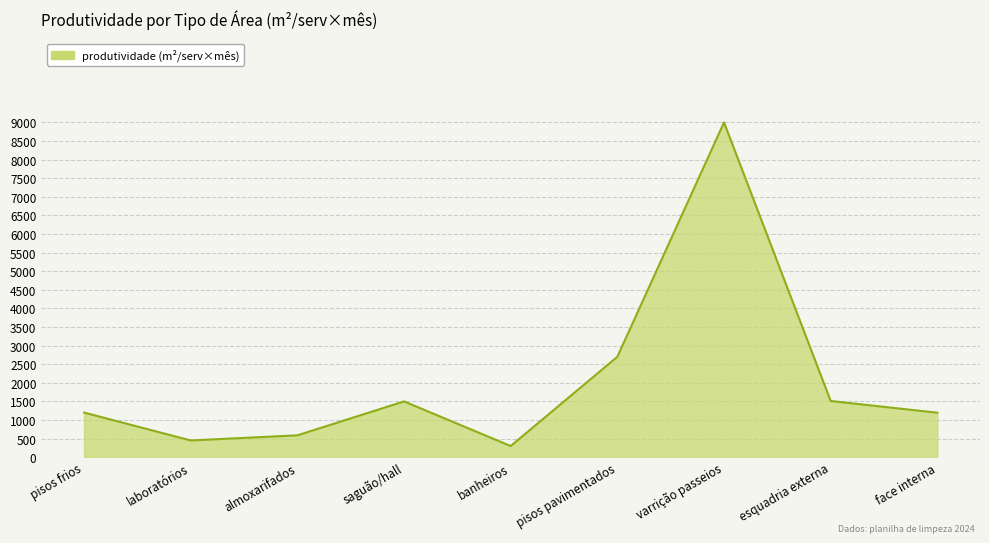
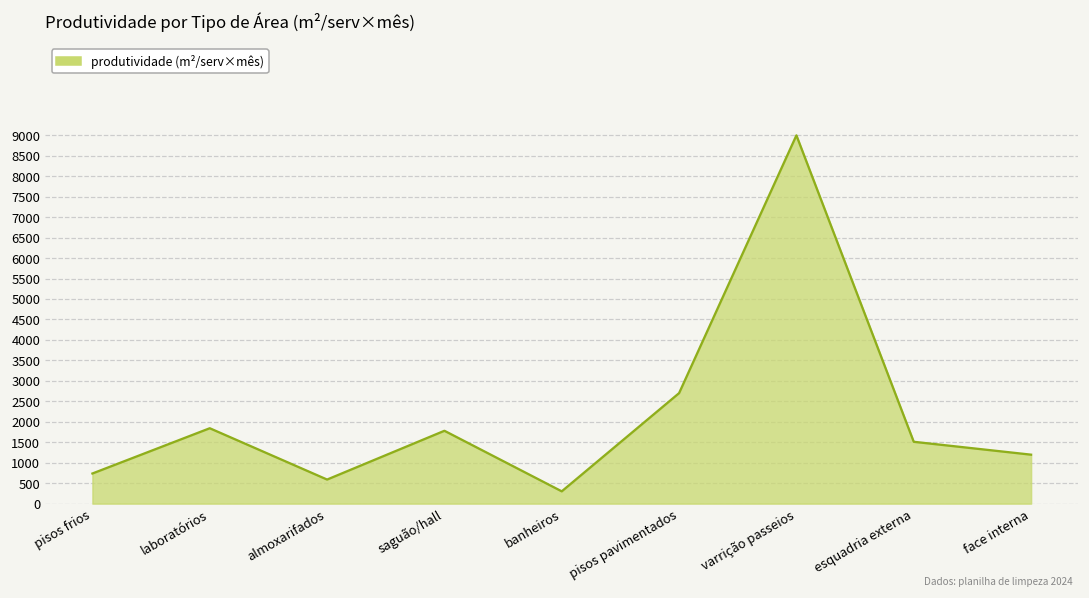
pisos frios: 1200 -> 700
laboratórios: 500 -> 1800
saguão/hall: 1500 -> 1800
